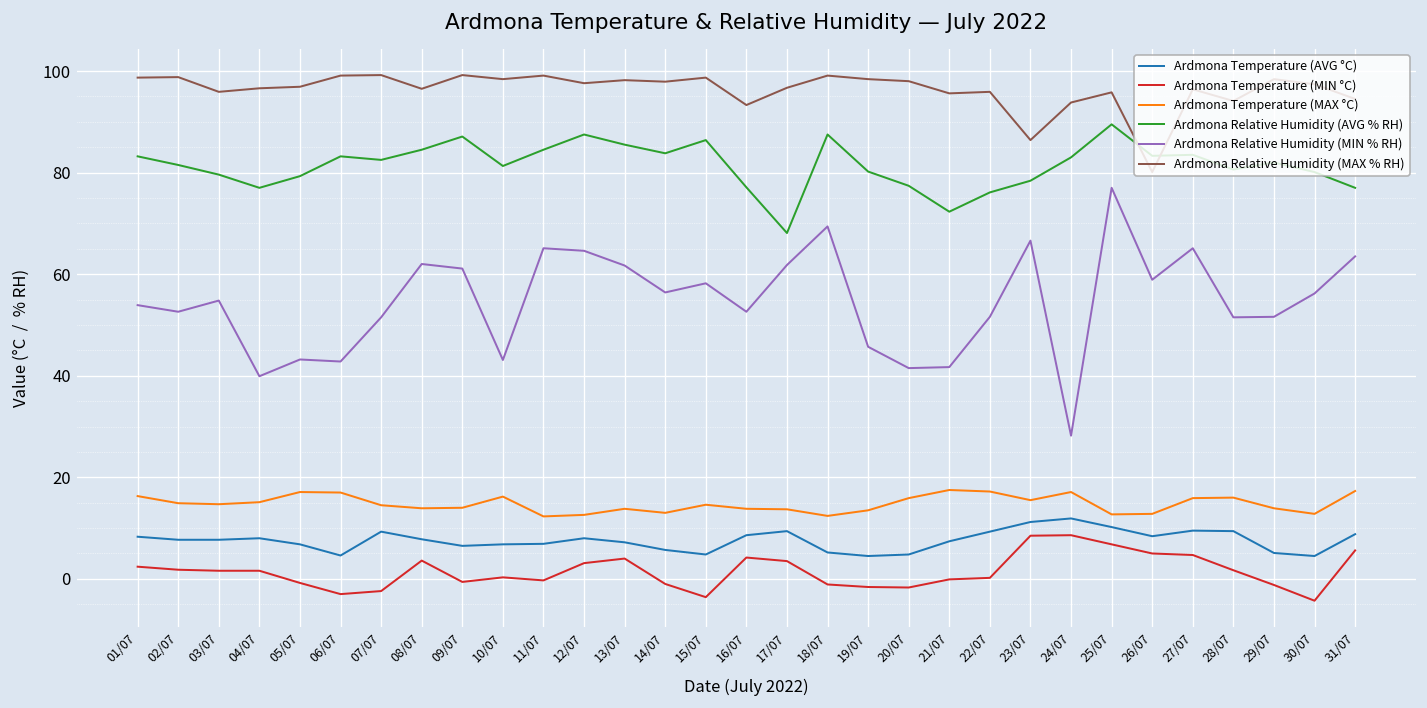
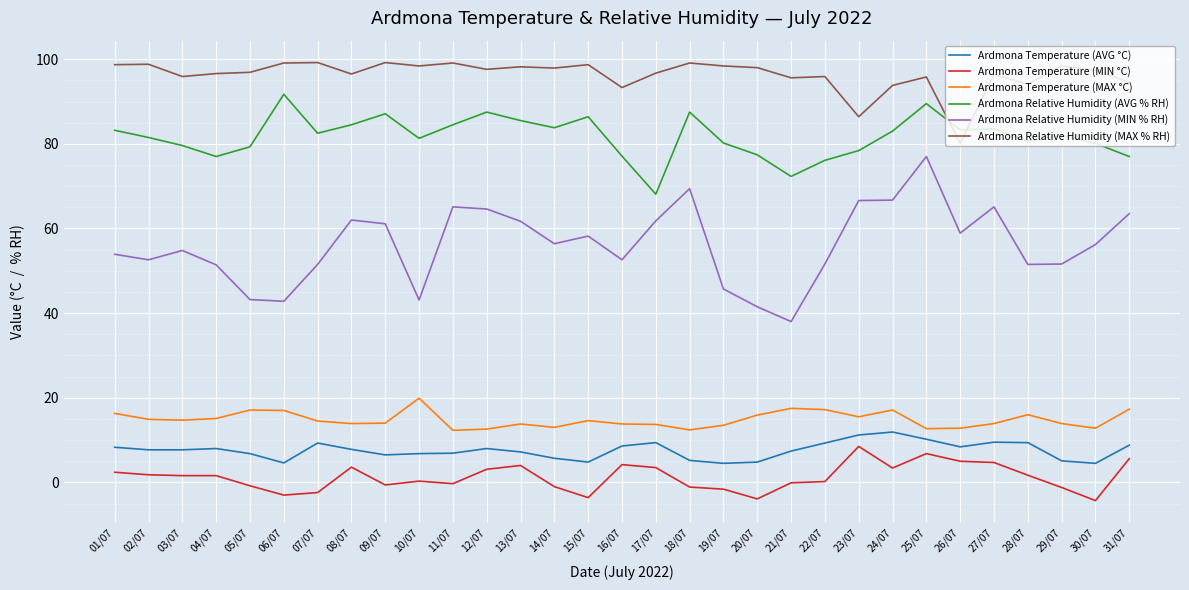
Ardmona Relative Humidity (MIN % RH), 04/07: 40 -> 51
Ardmona Relative Humidity (AVG % RH), 06/07: 83 -> 92
Ardmona Temperature (MAX °C), 10/07: 16 -> 20
Ardmona Temperature (MIN °C), 20/07: -2 -> -4
Ardmona Relative Humidity (MIN % RH), 21/07: 42 -> 38
Ardmona Temperature (MIN °C), 24/07: 9 -> 3
Ardmona Relative Humidity (MIN % RH), 24/07: 28 -> 67
Ardmona Temperature (MAX °C), 27/07: 16 -> 14
